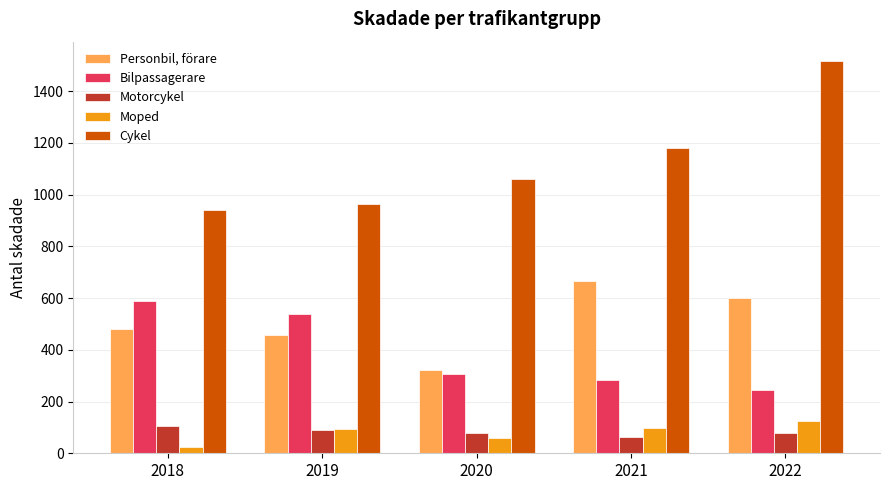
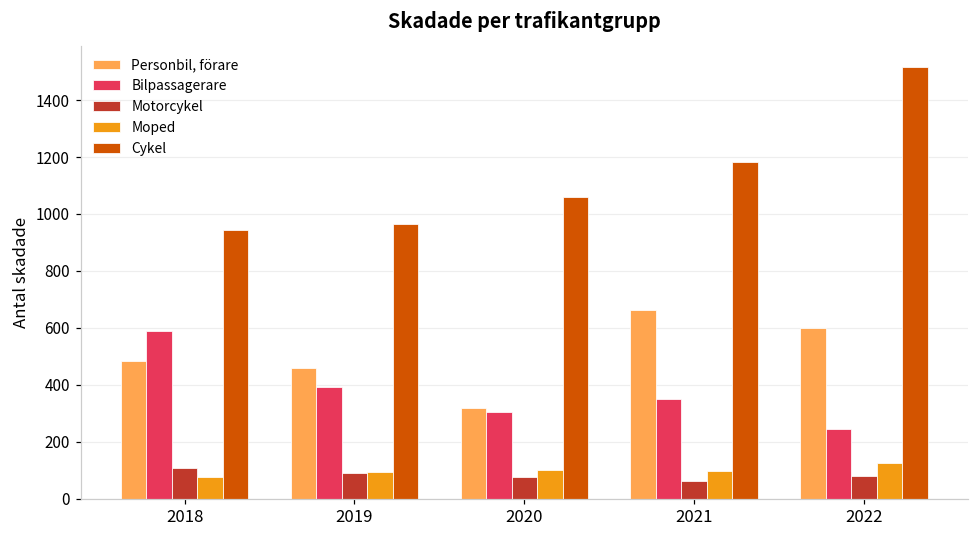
Moped, 2018: 30 -> 80
Bilpassagerare, 2019: 540 -> 390
Moped, 2020: 60 -> 100
Bilpassagerare, 2021: 280 -> 350
